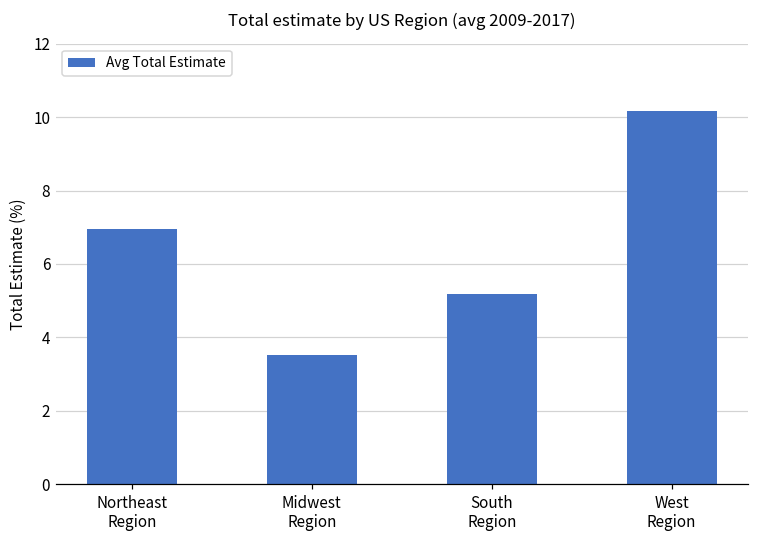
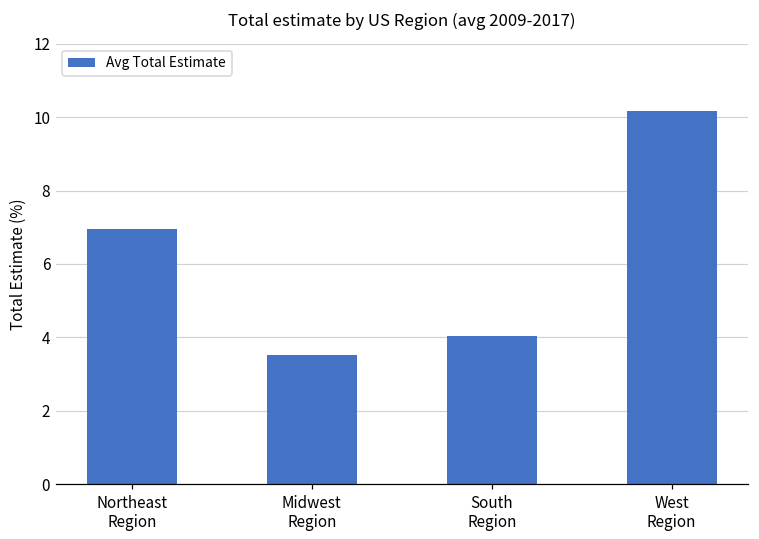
South Region: 5.2 -> 4.0
